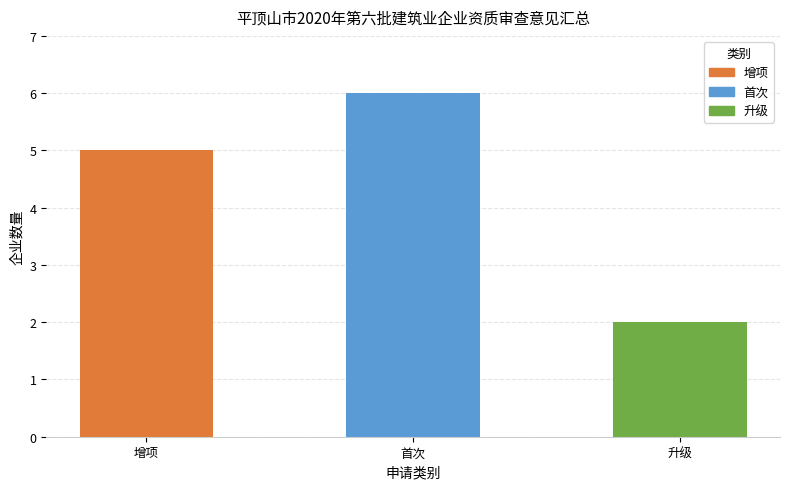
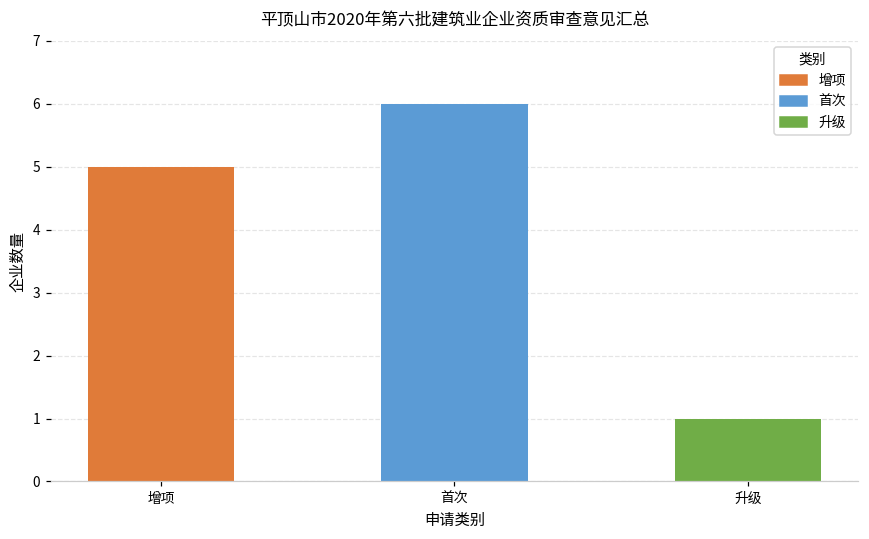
升级: 2 -> 1
